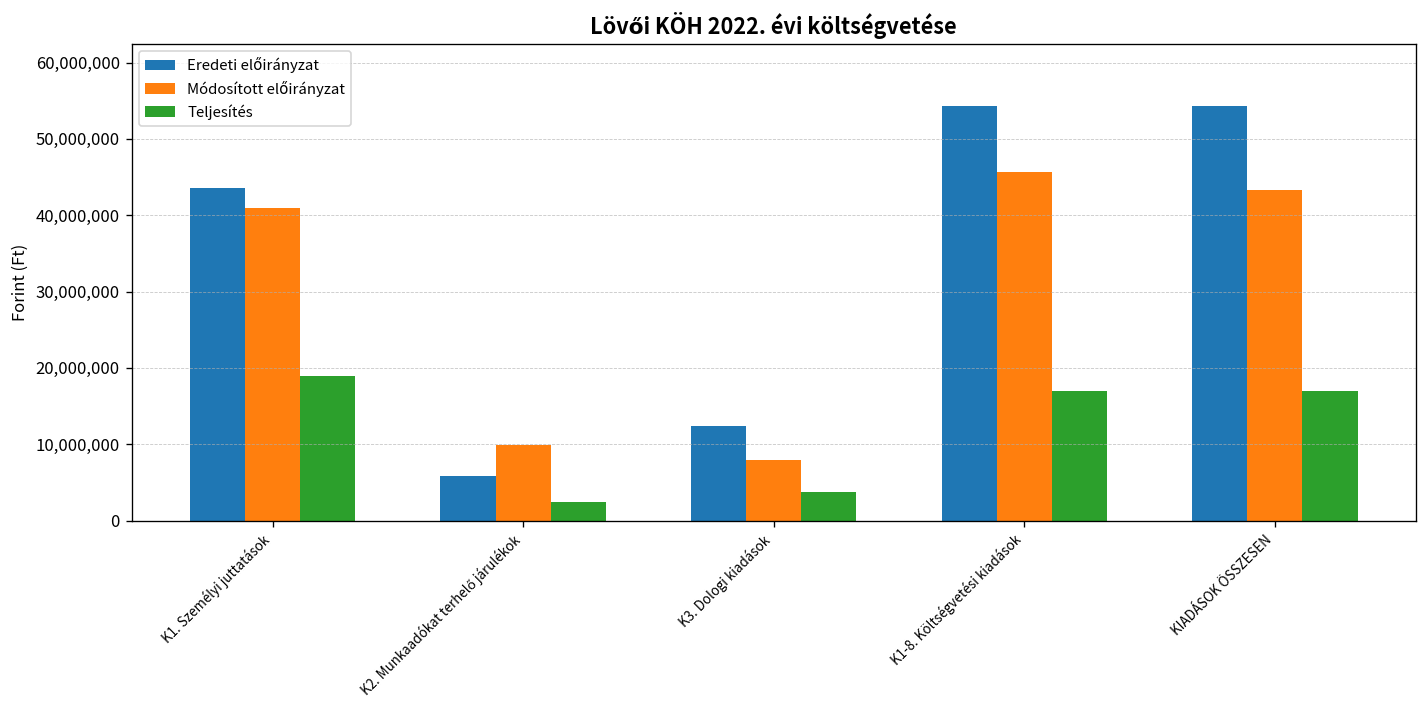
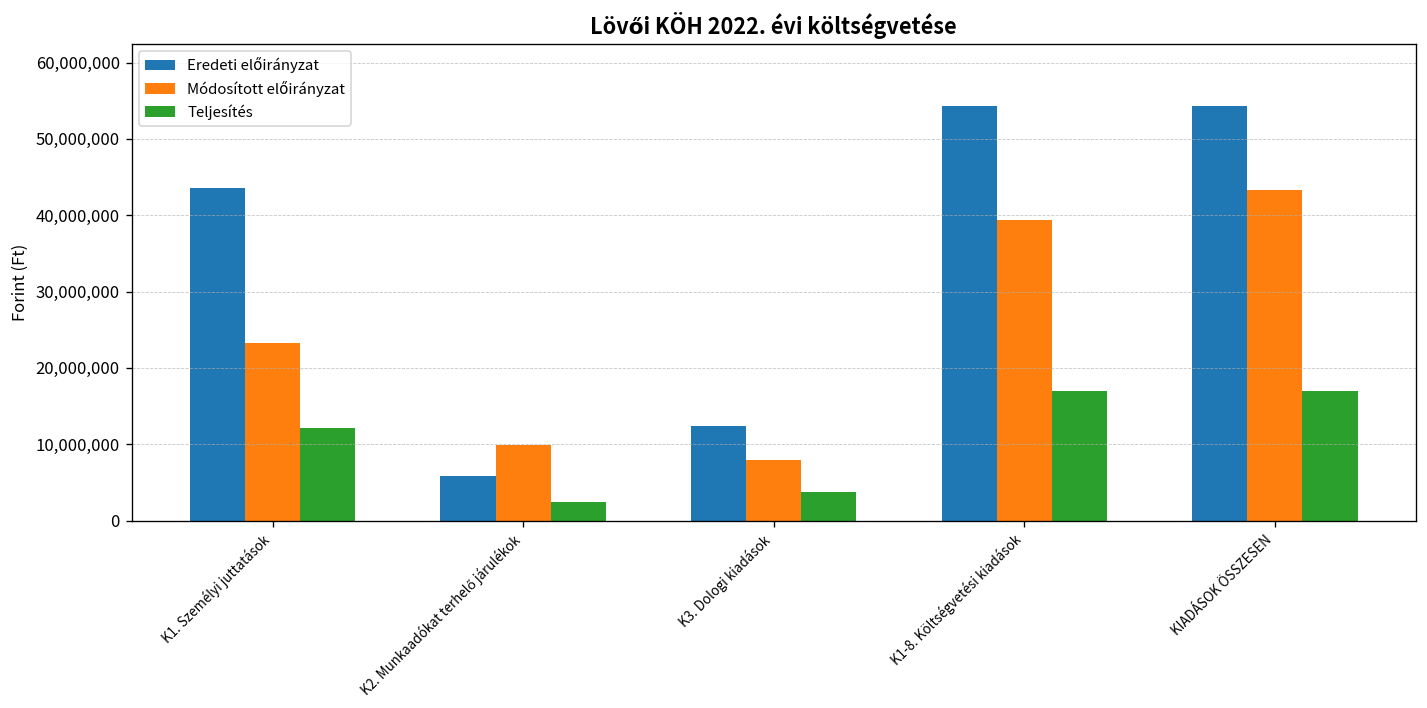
Módosított előirányzat, K1. Személyi juttatások: 41,000,000 -> 23,000,000
Teljesítés, K1. Személyi juttatások: 19,000,000 -> 12,000,000
Módosított előirányzat, K1-8. Költségvetési kiadások: 46,000,000 -> 39,000,000
